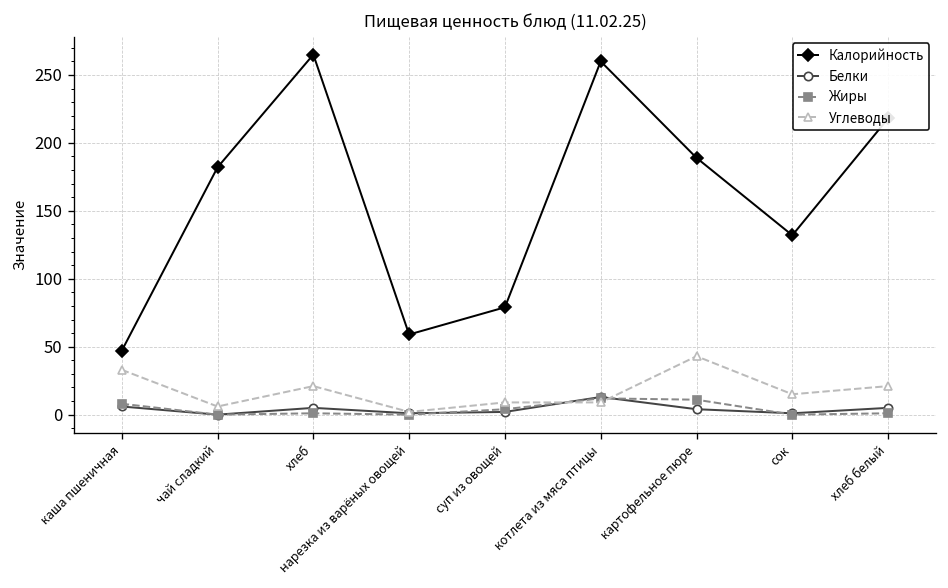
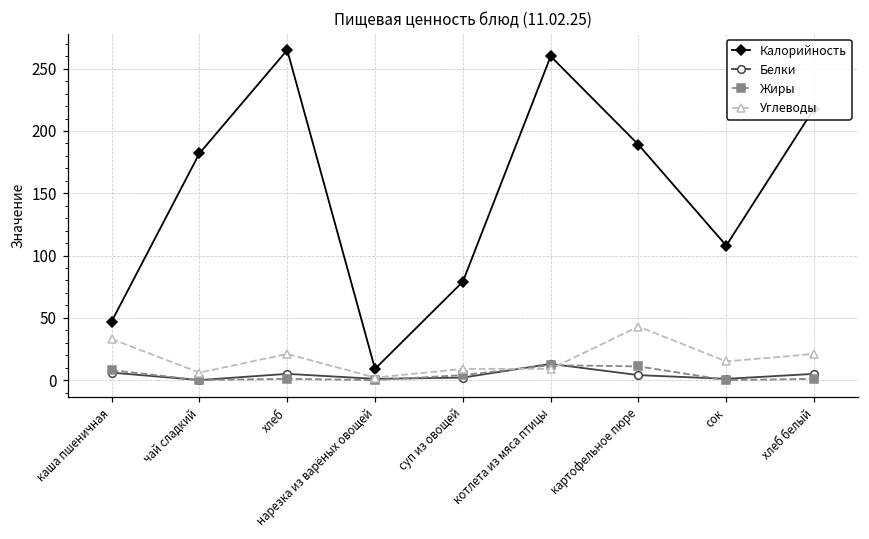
Калорийность, нарезка из варёных овощей: 59 -> 9
Калорийность, сок: 132 -> 108
